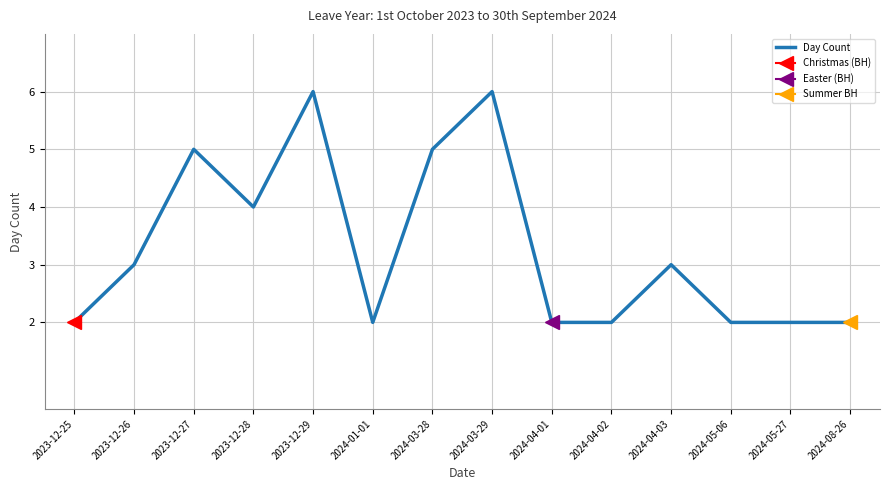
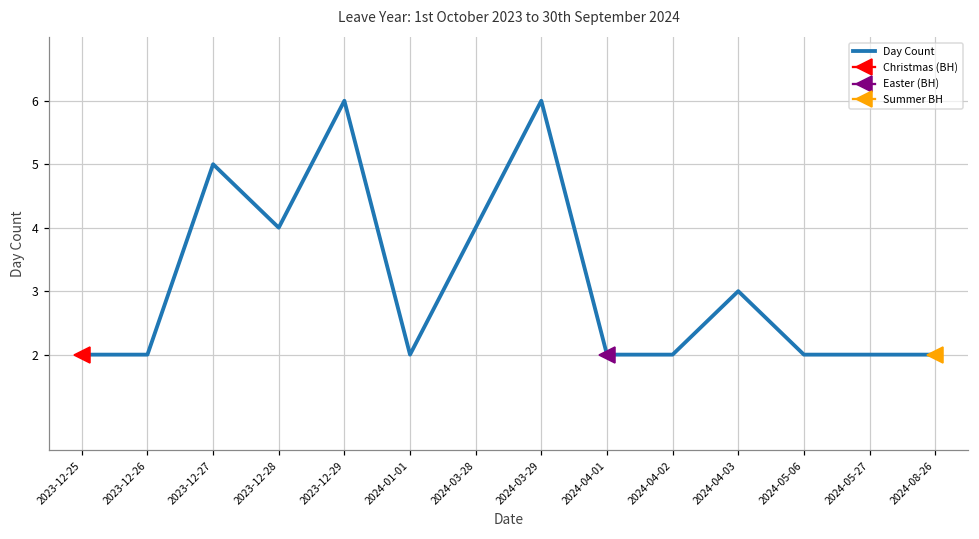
Day Count, 2023-12-26: 3 -> 2
Day Count, 2024-03-28: 5 -> 4
